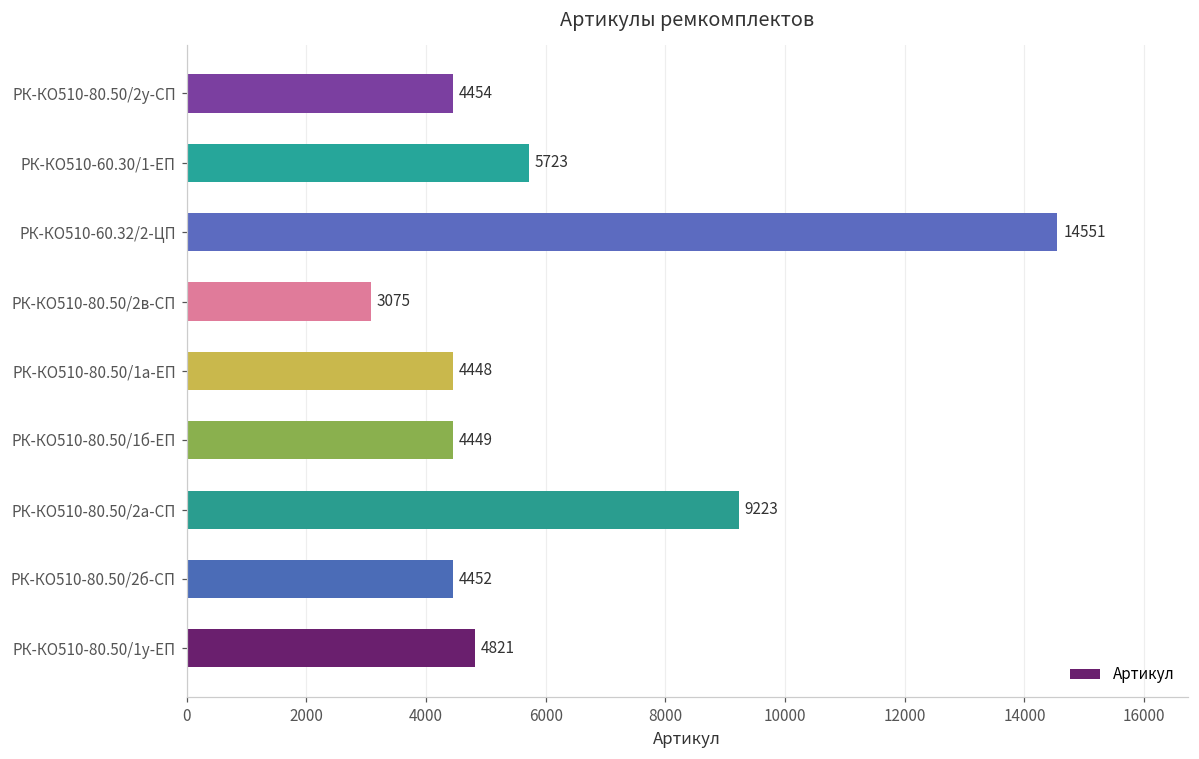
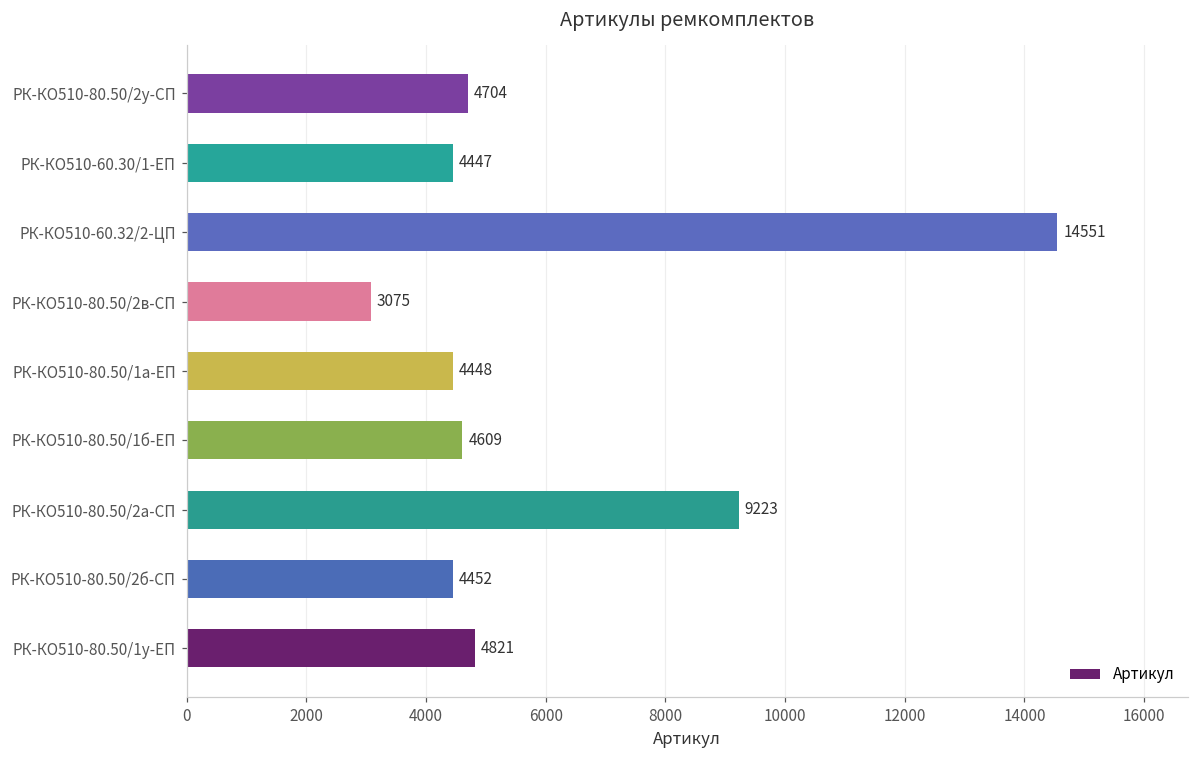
РК-КО510-80.50/2у-СП: 4454 -> 4704
РК-КО510-60.30/1-ЕП: 5723 -> 4447
РК-КО510-80.50/1б-ЕП: 4449 -> 4609
